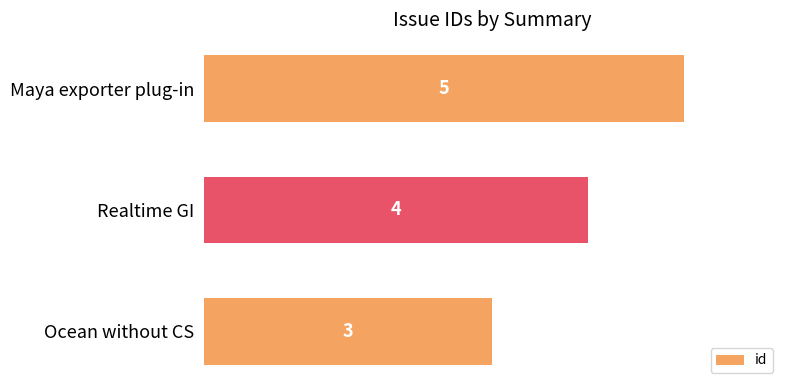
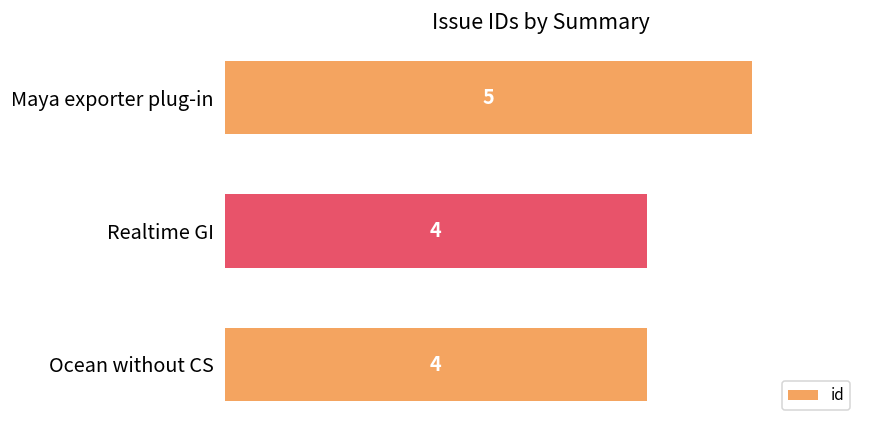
Ocean without CS: 3 -> 4
